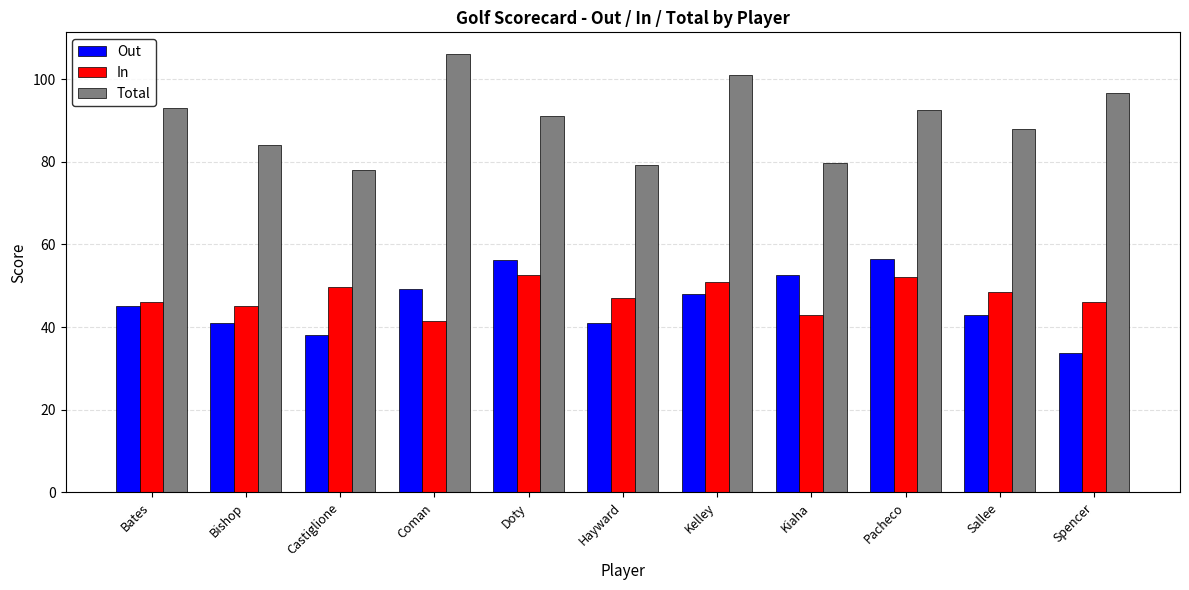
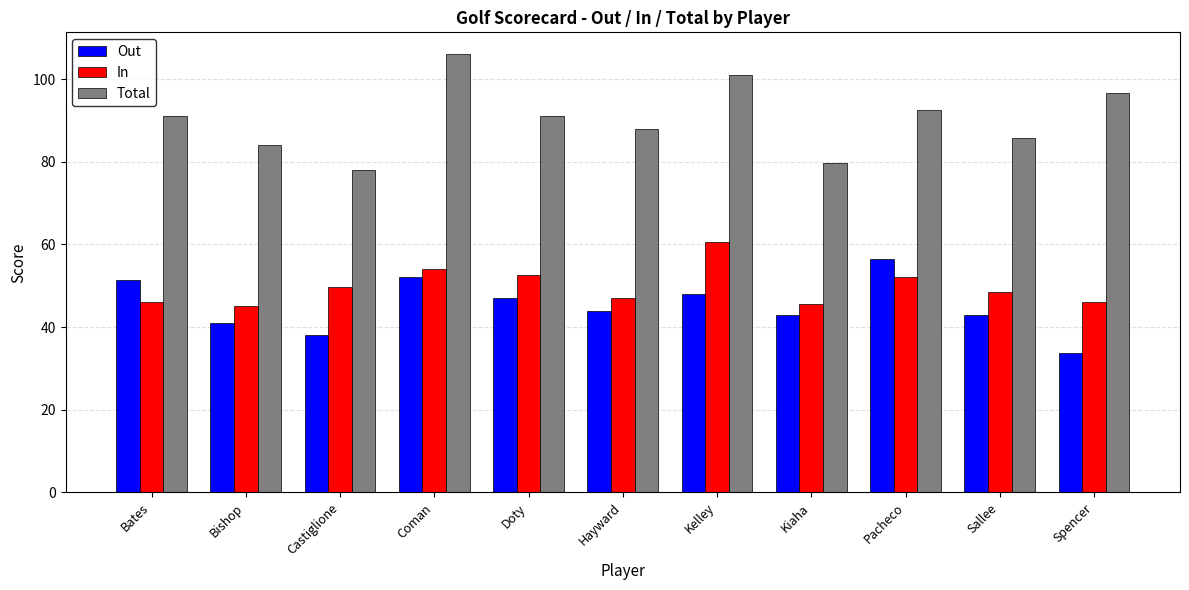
Out, Bates: 45 -> 51
Total, Bates: 93 -> 91
Out, Coman: 49 -> 52
In, Coman: 42 -> 54
Out, Doty: 56 -> 47
Out, Hayward: 41 -> 44
Total, Hayward: 79 -> 88
In, Kelley: 51 -> 61
Out, Kiaha: 53 -> 43
In, Kiaha: 43 -> 46
Total, Sallee: 88 -> 86
